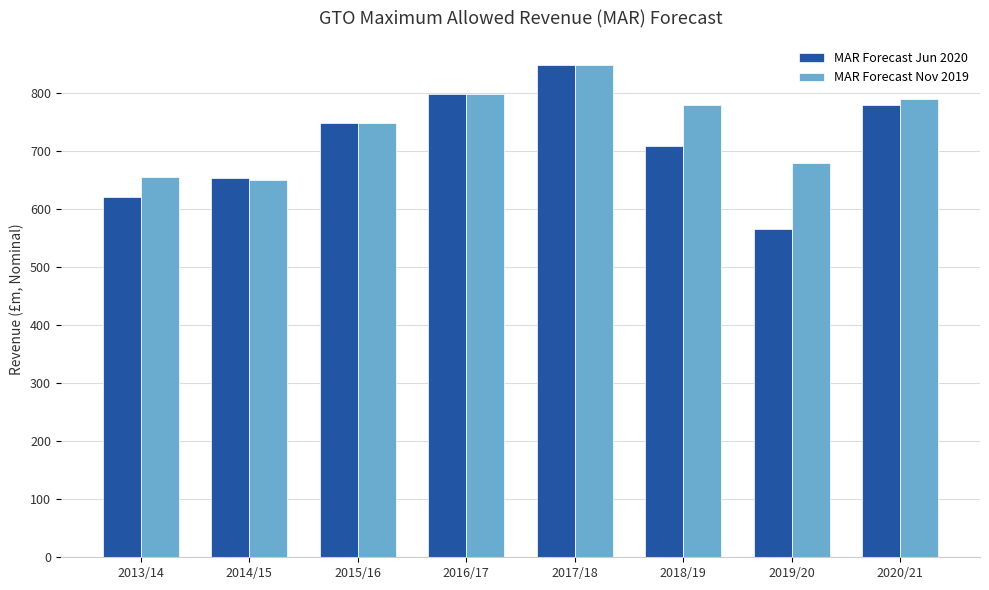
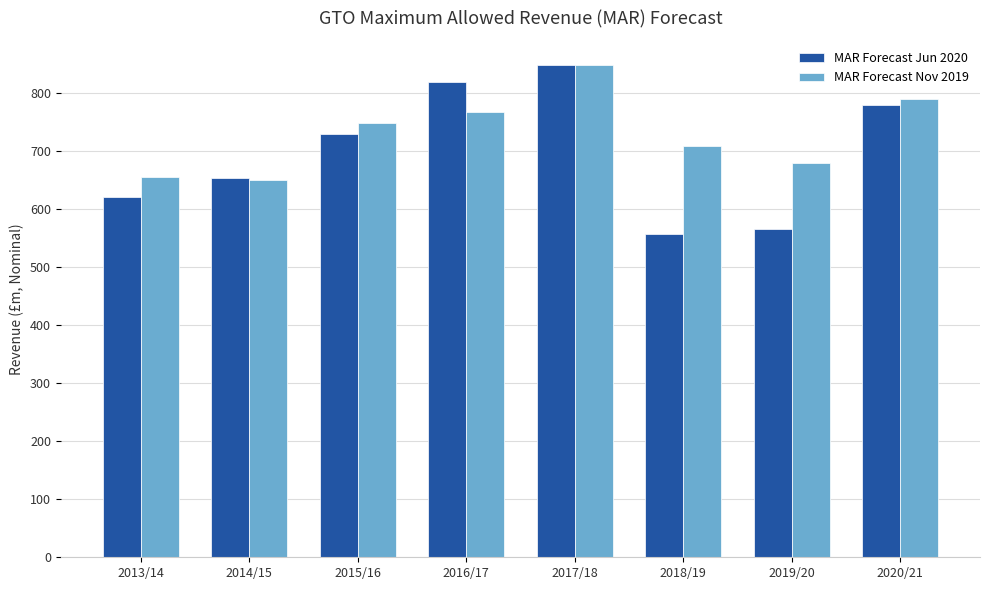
MAR Forecast Jun 2020, 2015/16: 750 -> 730
MAR Forecast Jun 2020, 2016/17: 800 -> 820
MAR Forecast Nov 2019, 2016/17: 800 -> 770
MAR Forecast Jun 2020, 2018/19: 710 -> 560
MAR Forecast Nov 2019, 2018/19: 780 -> 710
